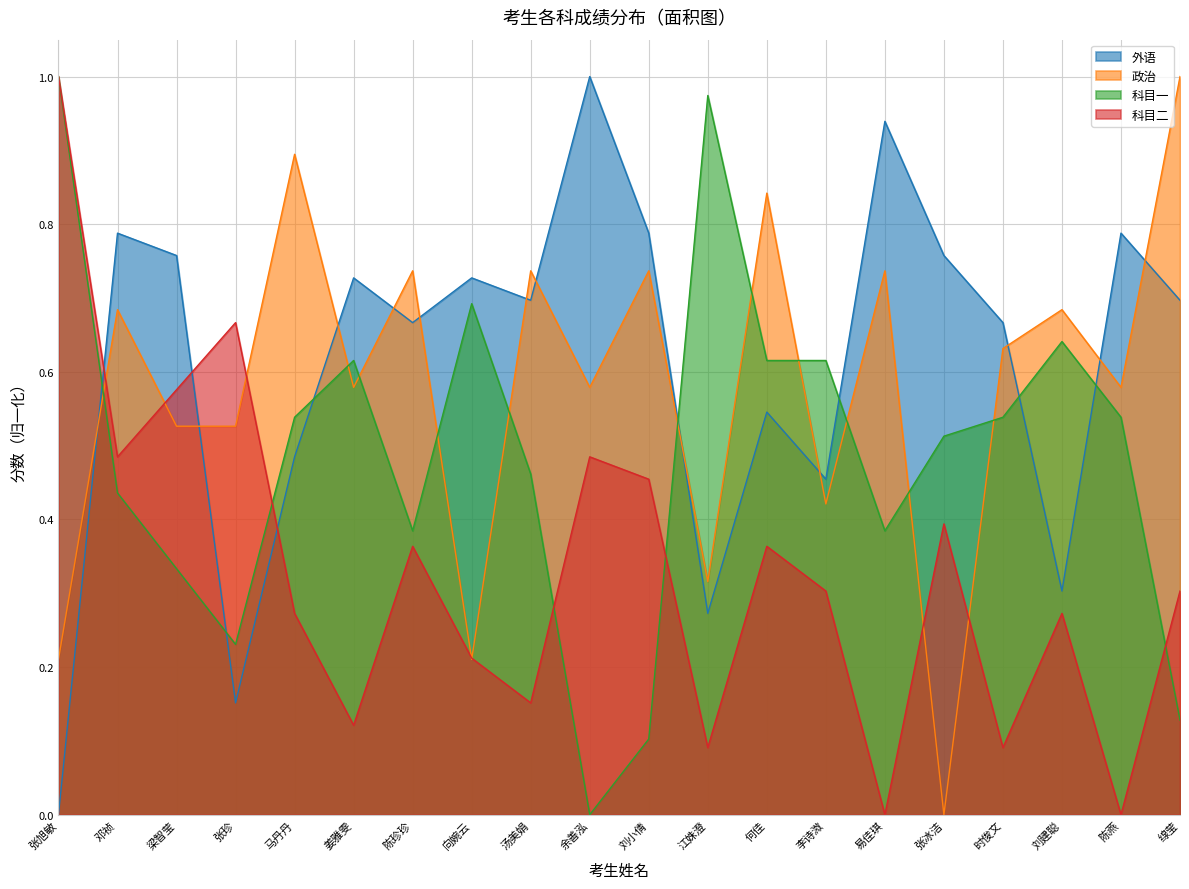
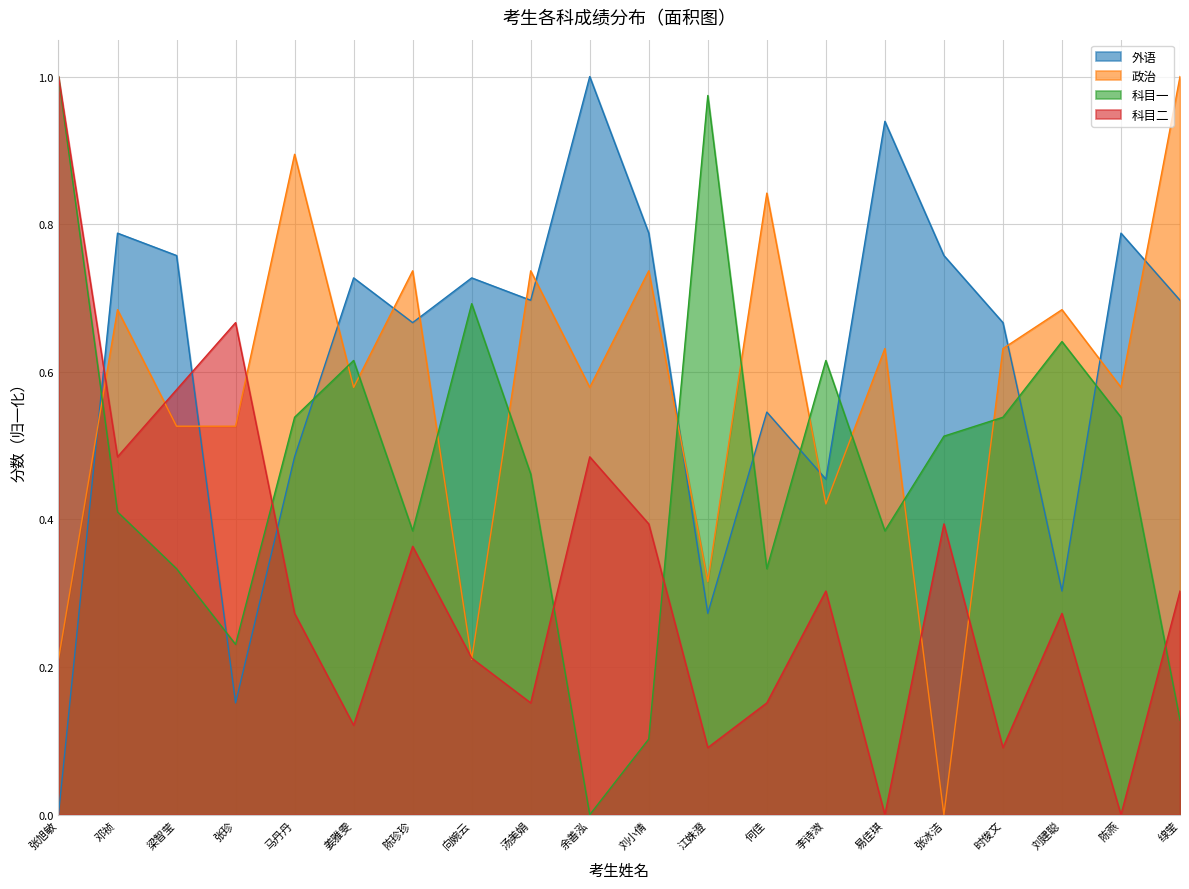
科目一, 邓祯: 0.44 -> 0.41
科目二, 刘小倩: 0.45 -> 0.39
科目一, 何佳: 0.62 -> 0.33
科目二, 何佳: 0.36 -> 0.15
政治, 易佳琪: 0.74 -> 0.63
